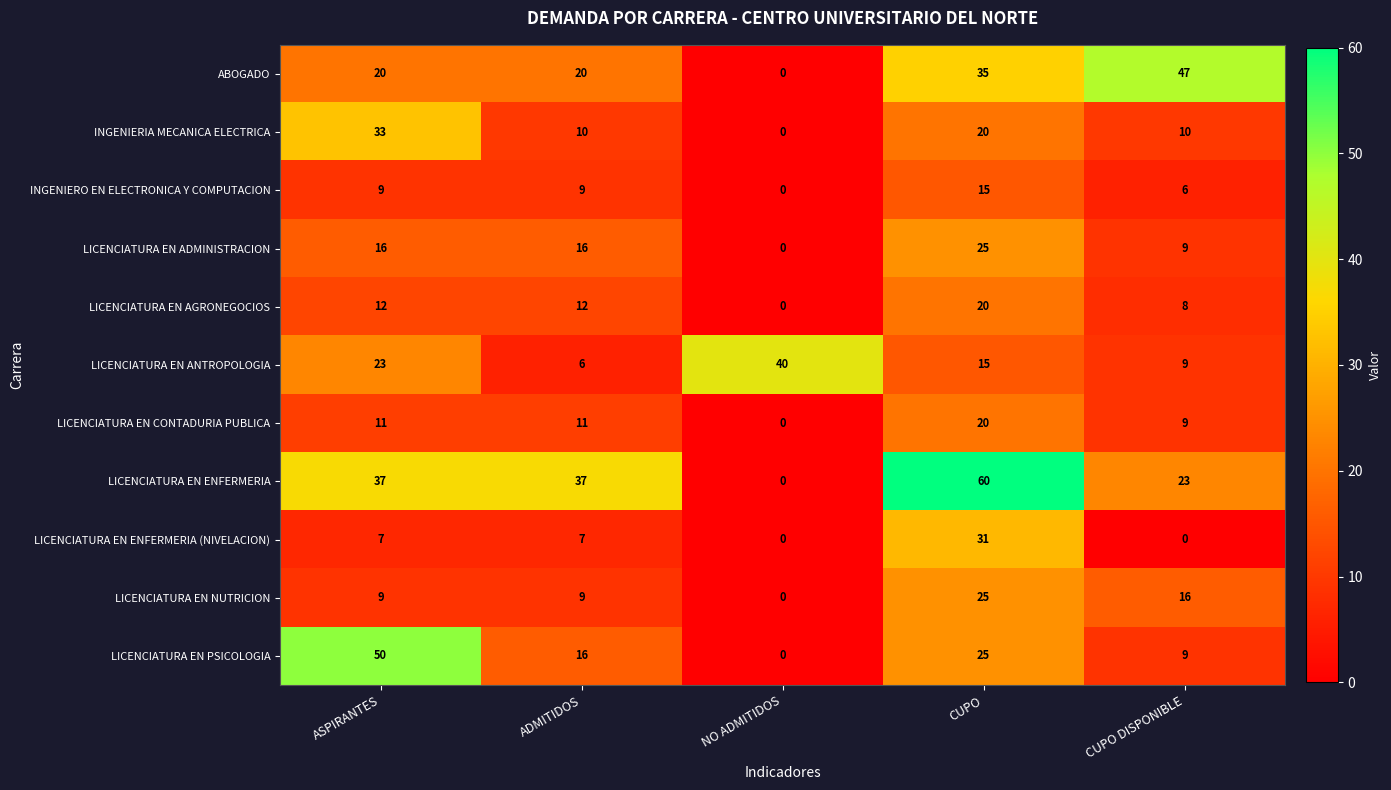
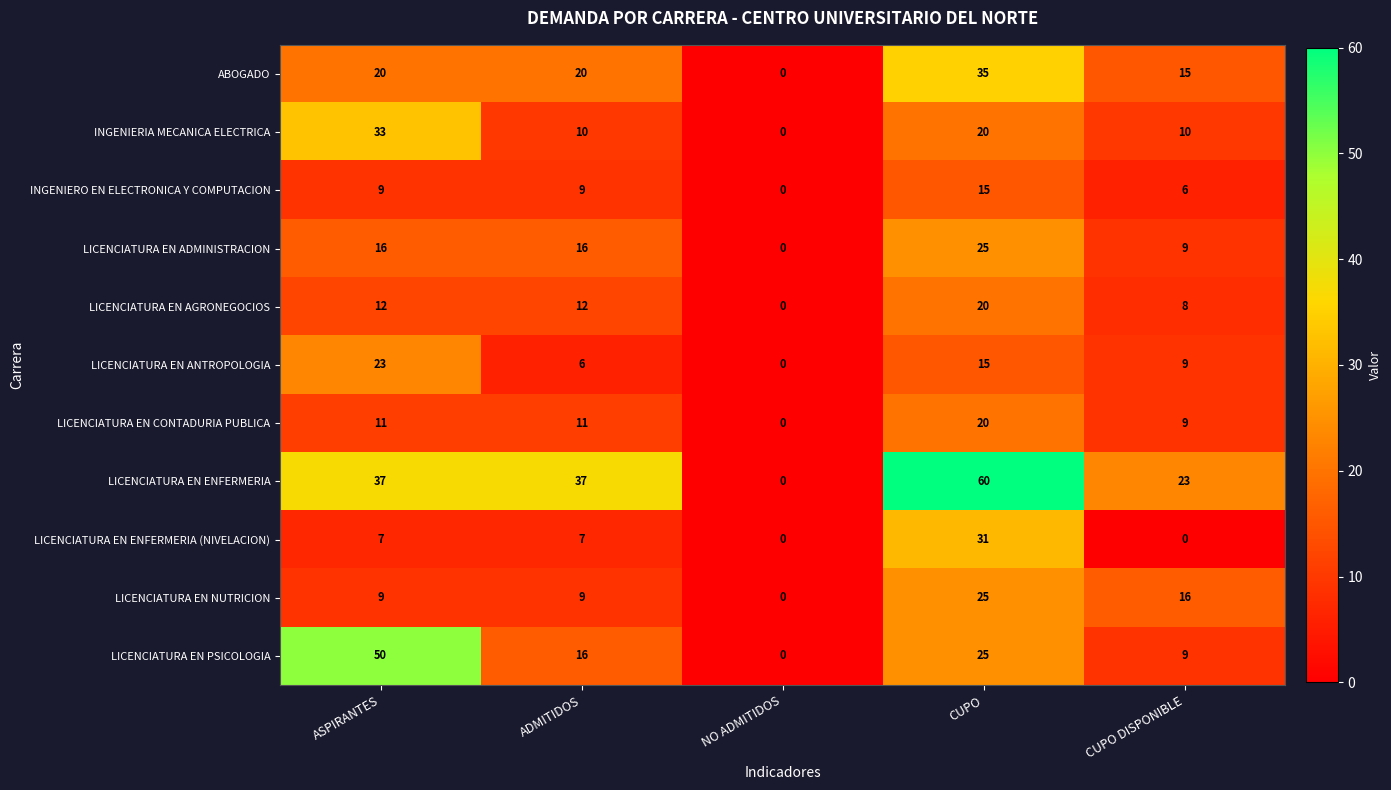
ABOGADO, CUPO DISPONIBLE: 47 -> 15
LICENCIATURA EN ANTROPOLOGIA, NO ADMITIDOS: 40 -> 0
